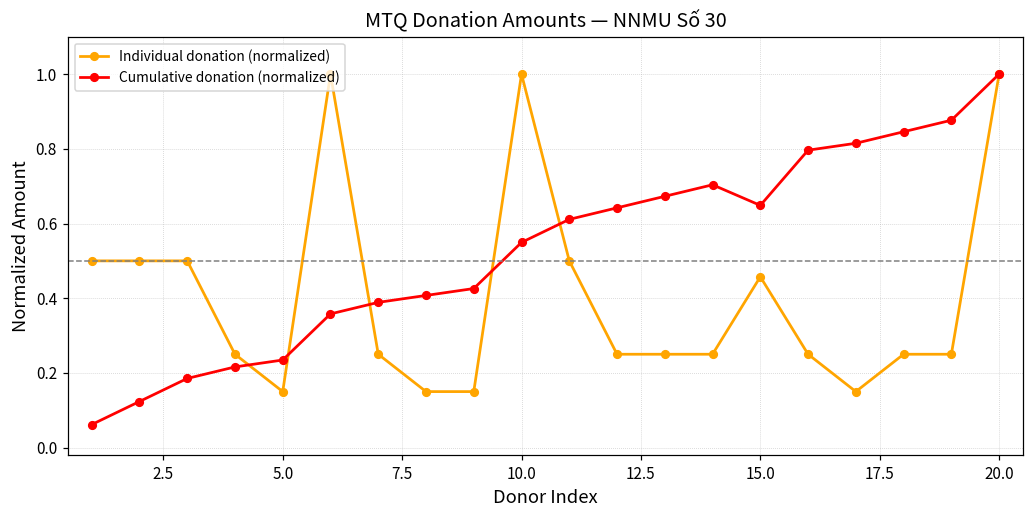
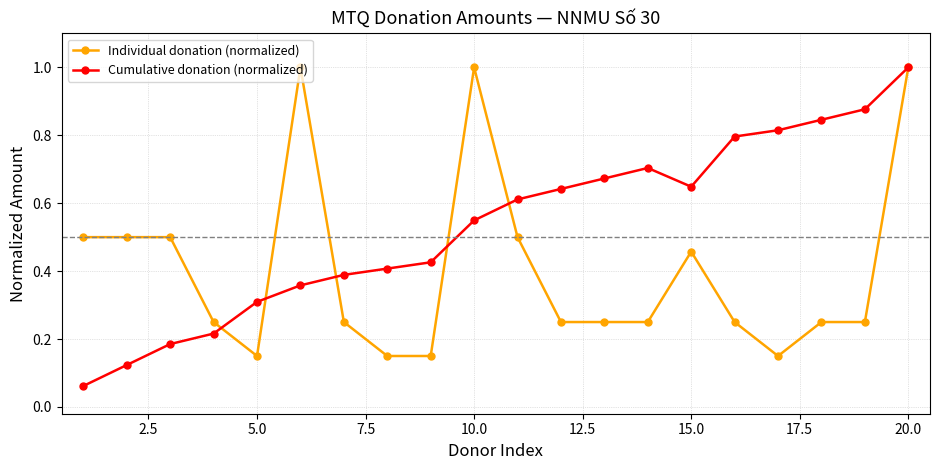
Cumulative donation (normalized), 5.0: 0.23 -> 0.31
